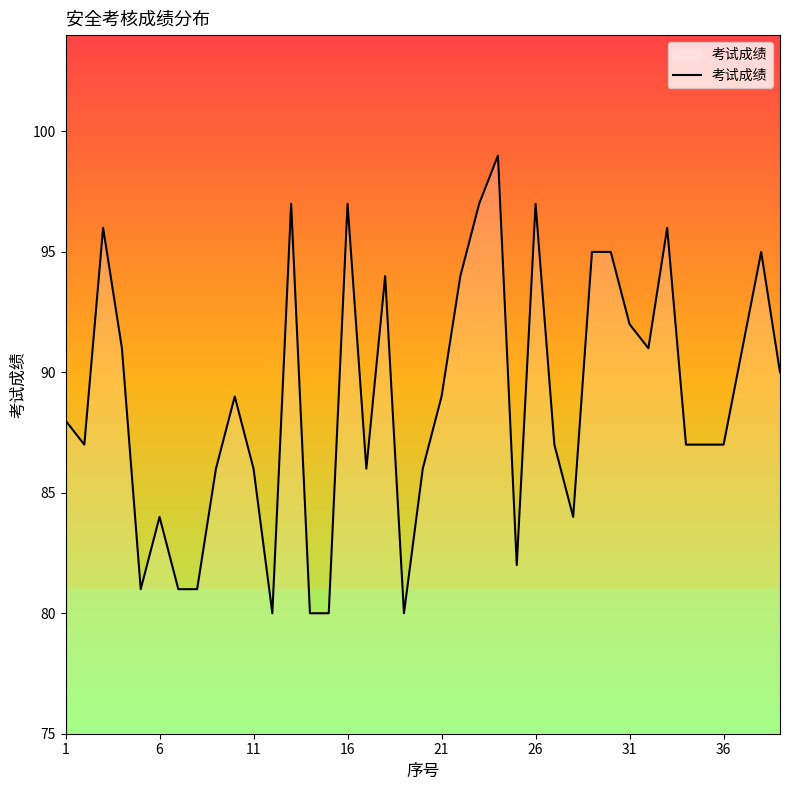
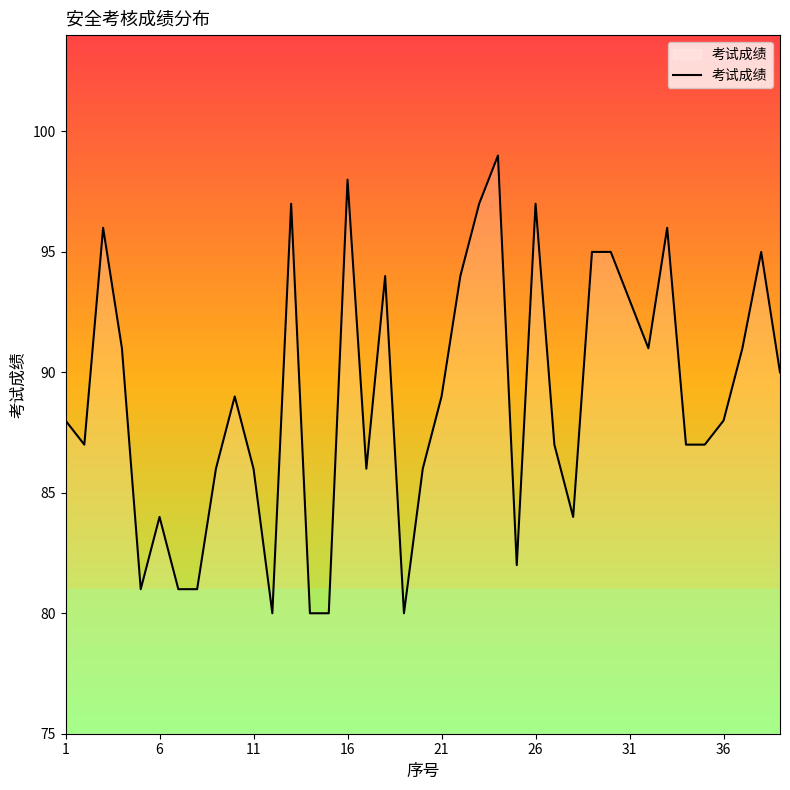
16: 97 -> 98
31: 92 -> 93
36: 87 -> 88
